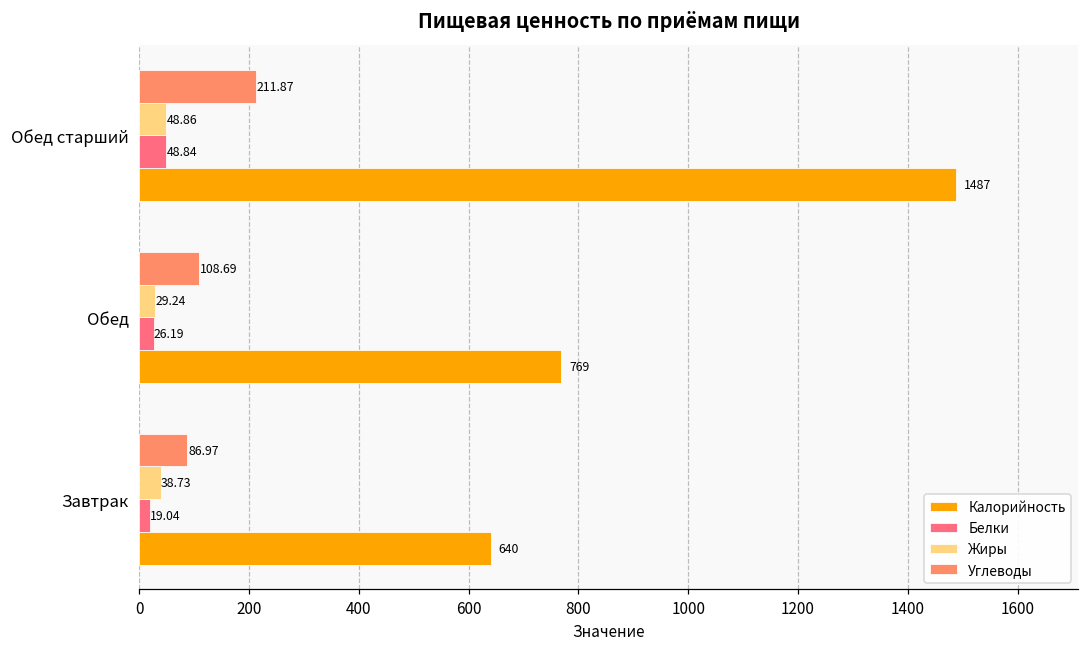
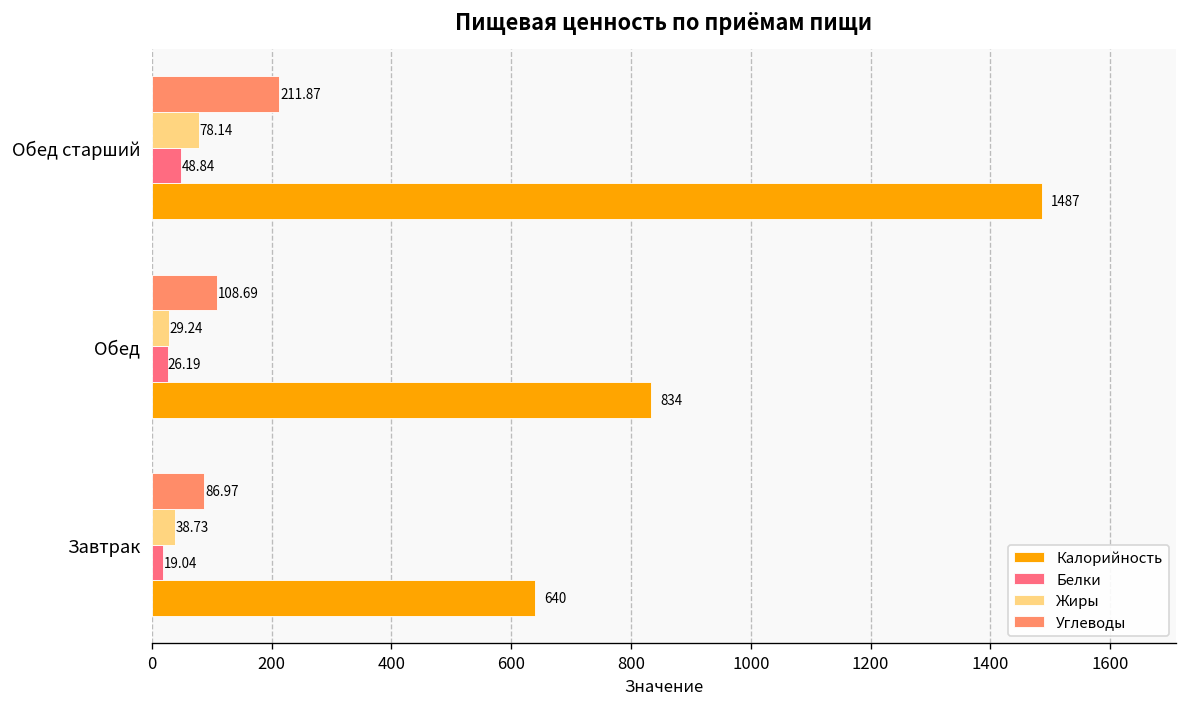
Жиры, Обед старший: 48.86 -> 78.14
Калорийность, Обед: 769 -> 834
